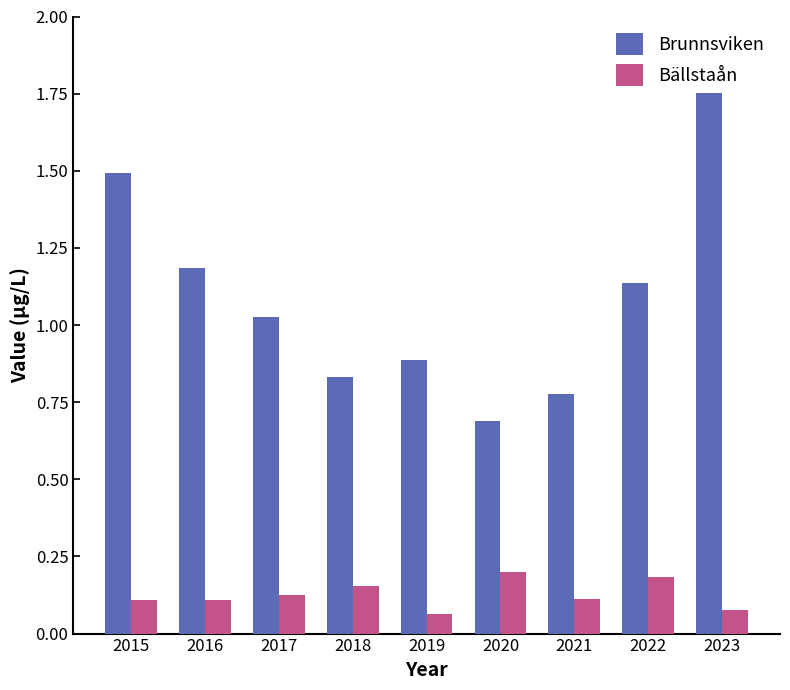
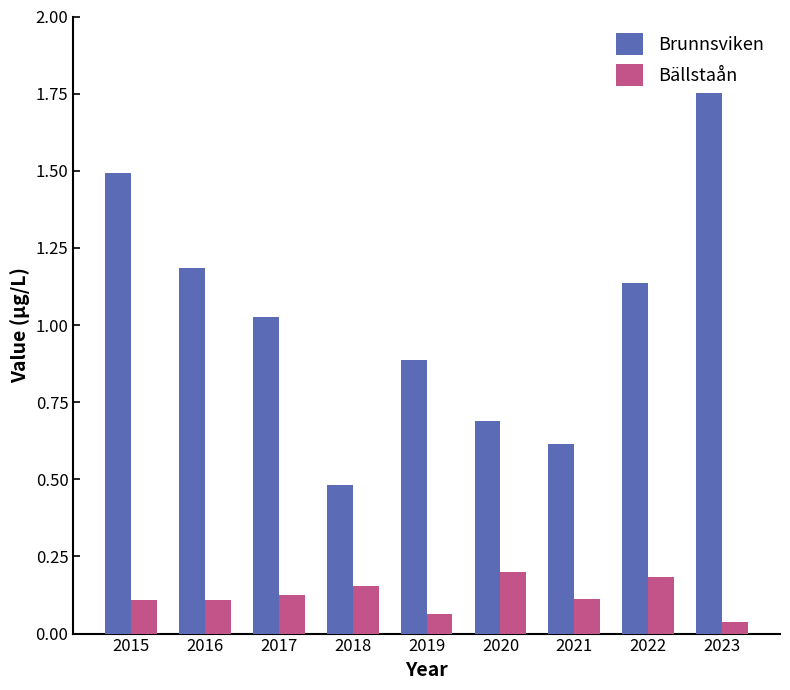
Brunnsviken, 2018: 0.83 -> 0.48
Brunnsviken, 2021: 0.78 -> 0.62
Bällstaån, 2023: 0.07 -> 0.04
